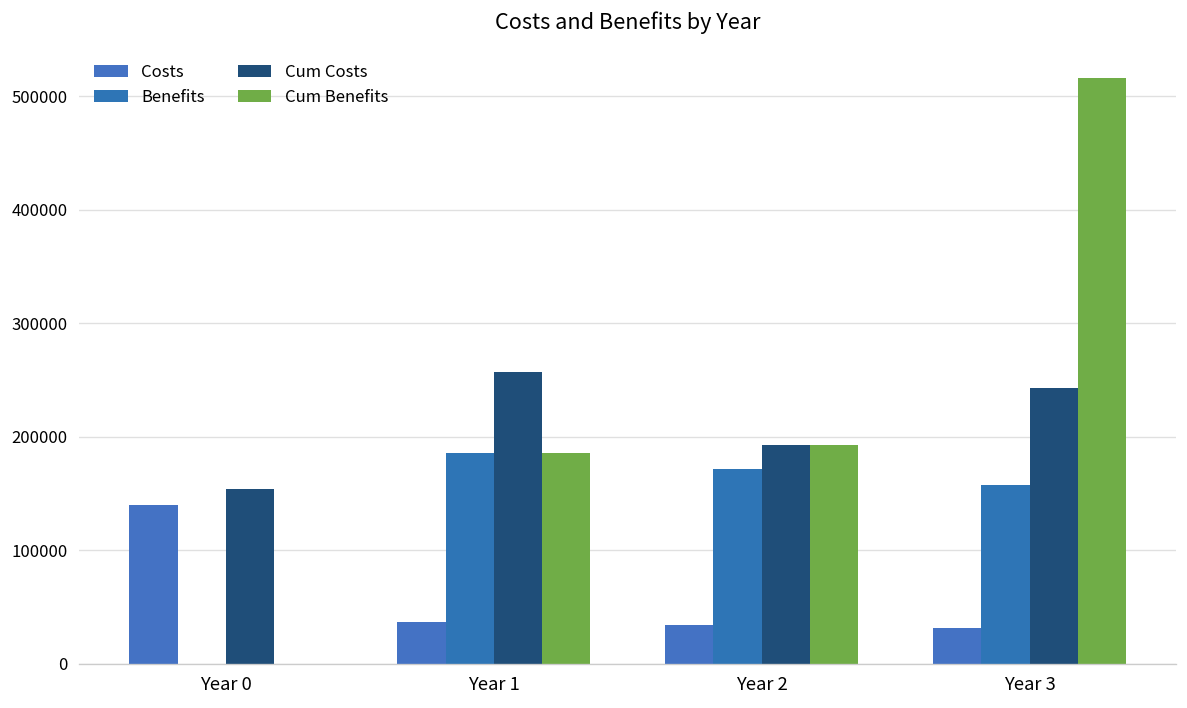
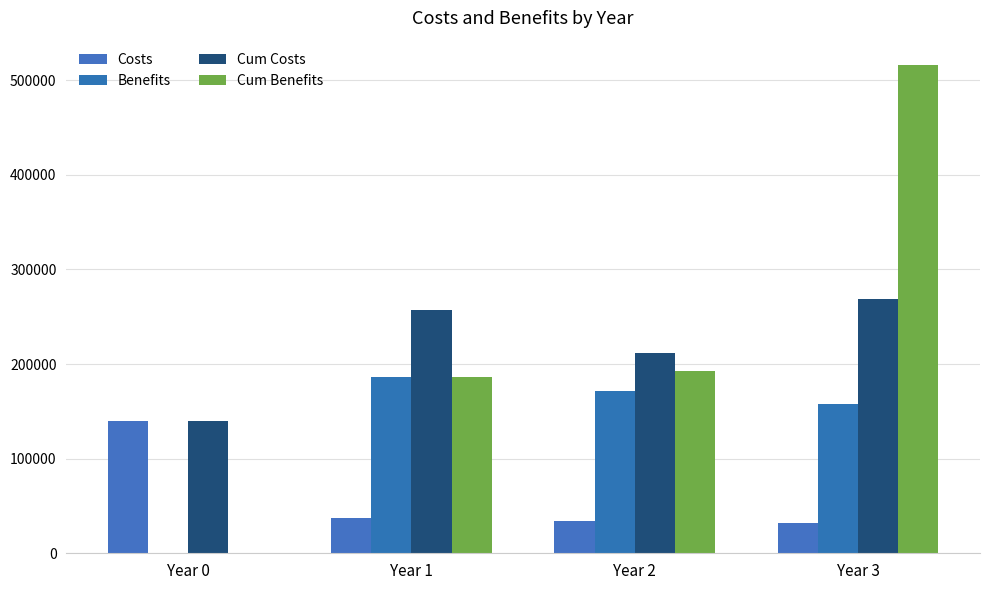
Cum Costs, Year 0: 150000 -> 140000
Cum Costs, Year 2: 190000 -> 210000
Cum Costs, Year 3: 240000 -> 270000
